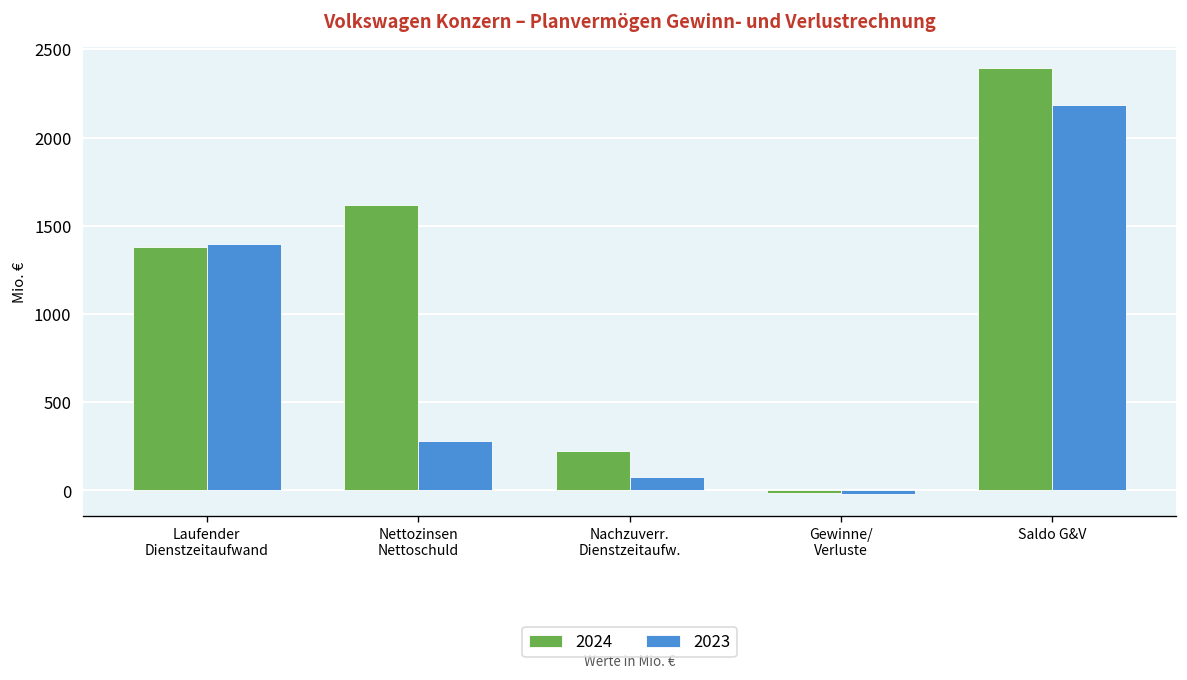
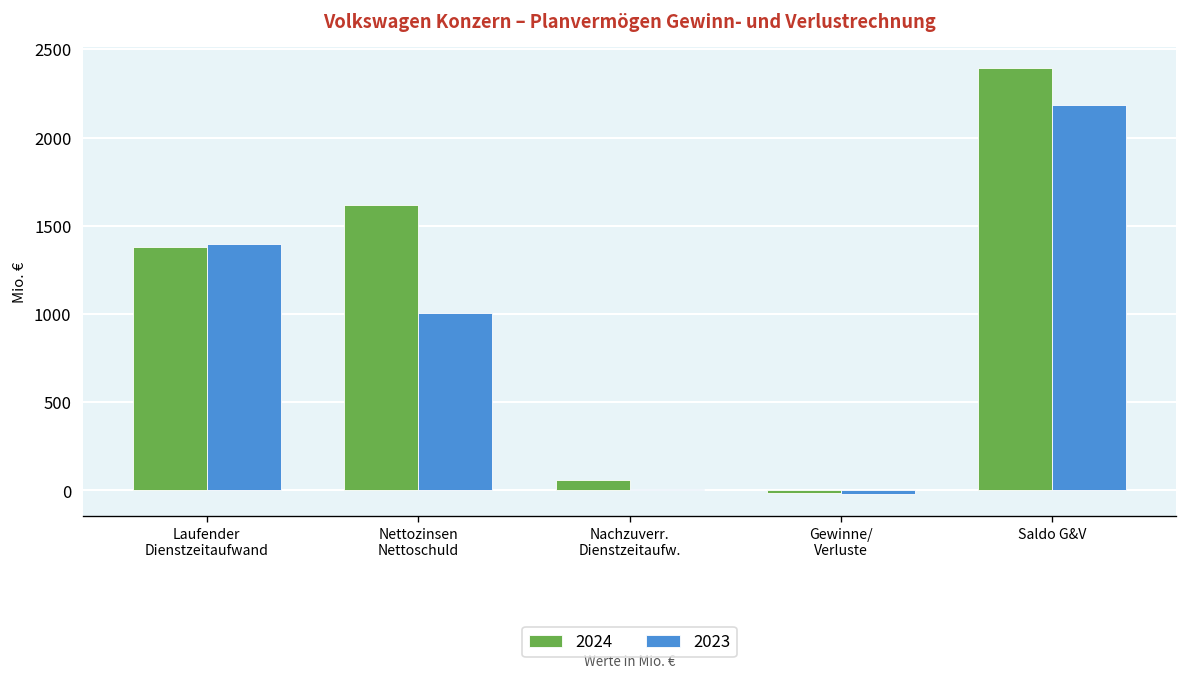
2023, Nettozinsen Nettoschuld: 280 -> 1010
2024, Nachzuverr. Dienstzeitaufw.: 230 -> 60
2023, Nachzuverr. Dienstzeitaufw.: 80 -> 10
